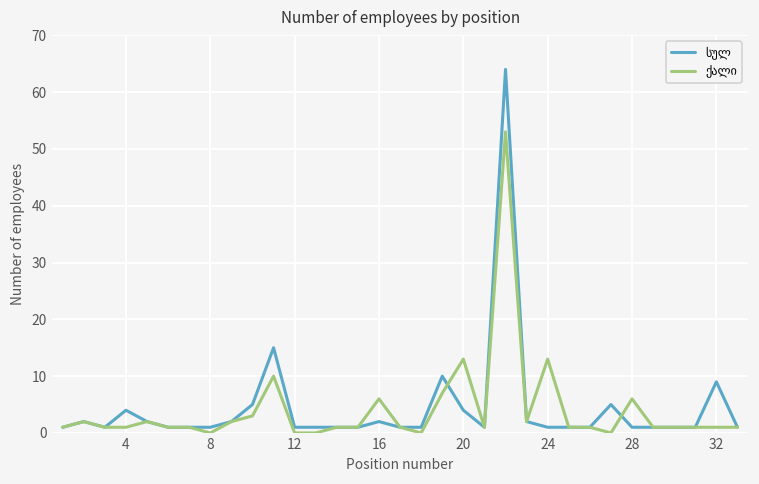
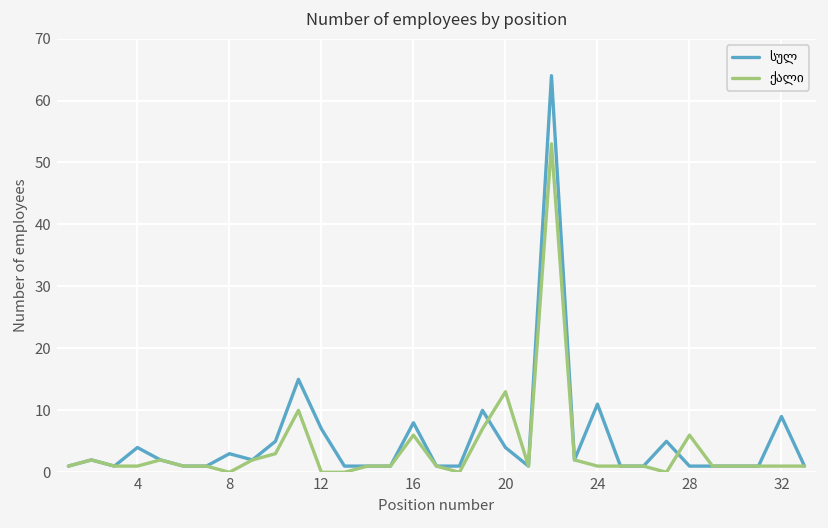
სულ, 8: 1 -> 3
სულ, 12: 1 -> 7
სულ, 16: 2 -> 8
სულ, 24: 1 -> 11
ქალი, 24: 13 -> 1
